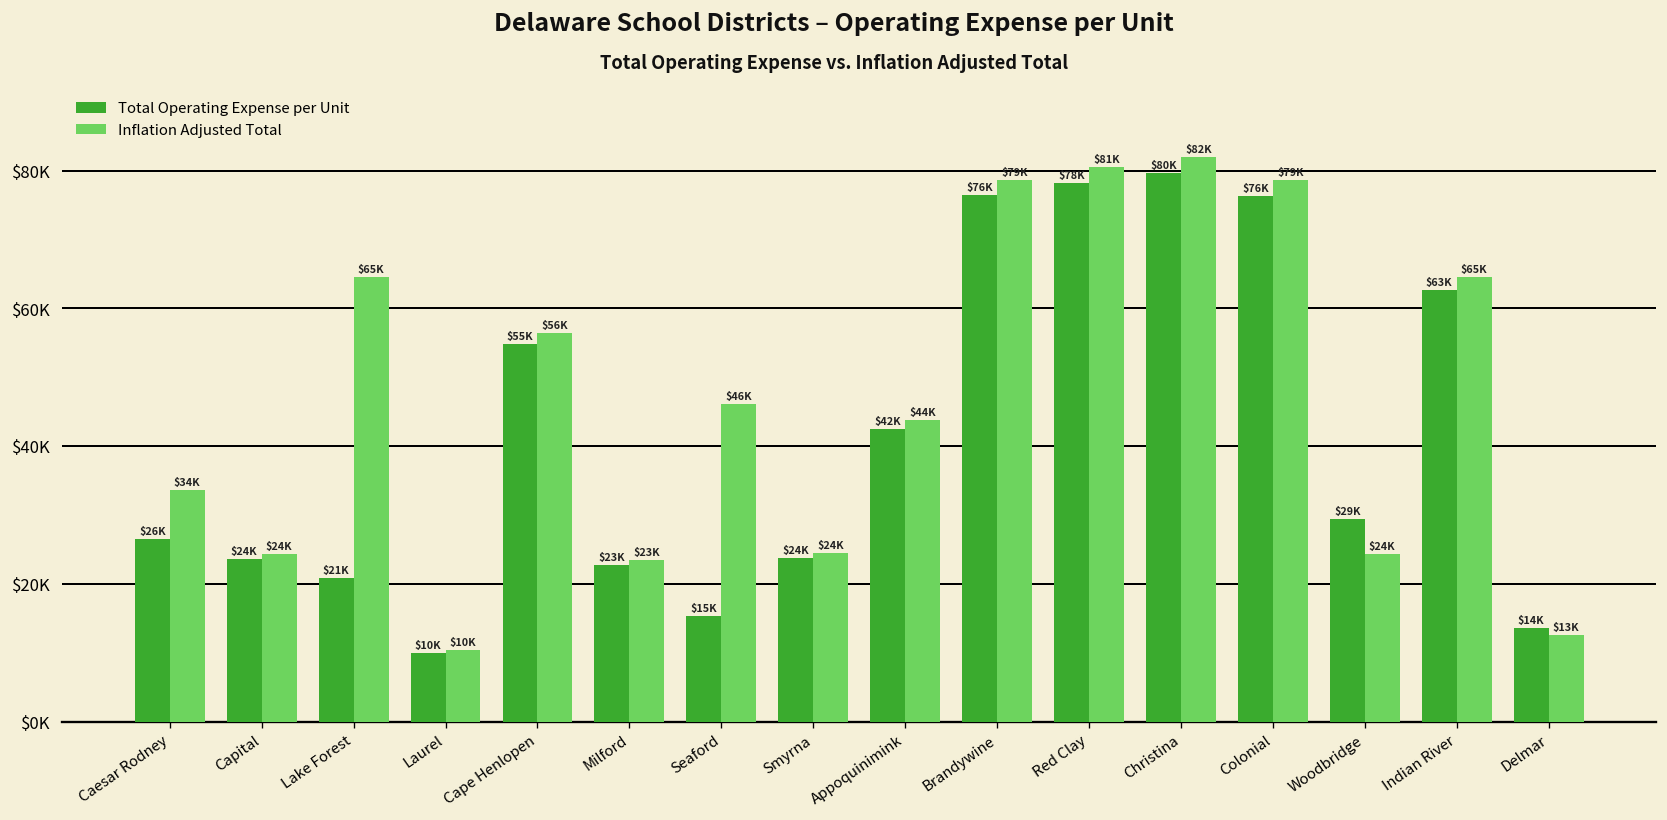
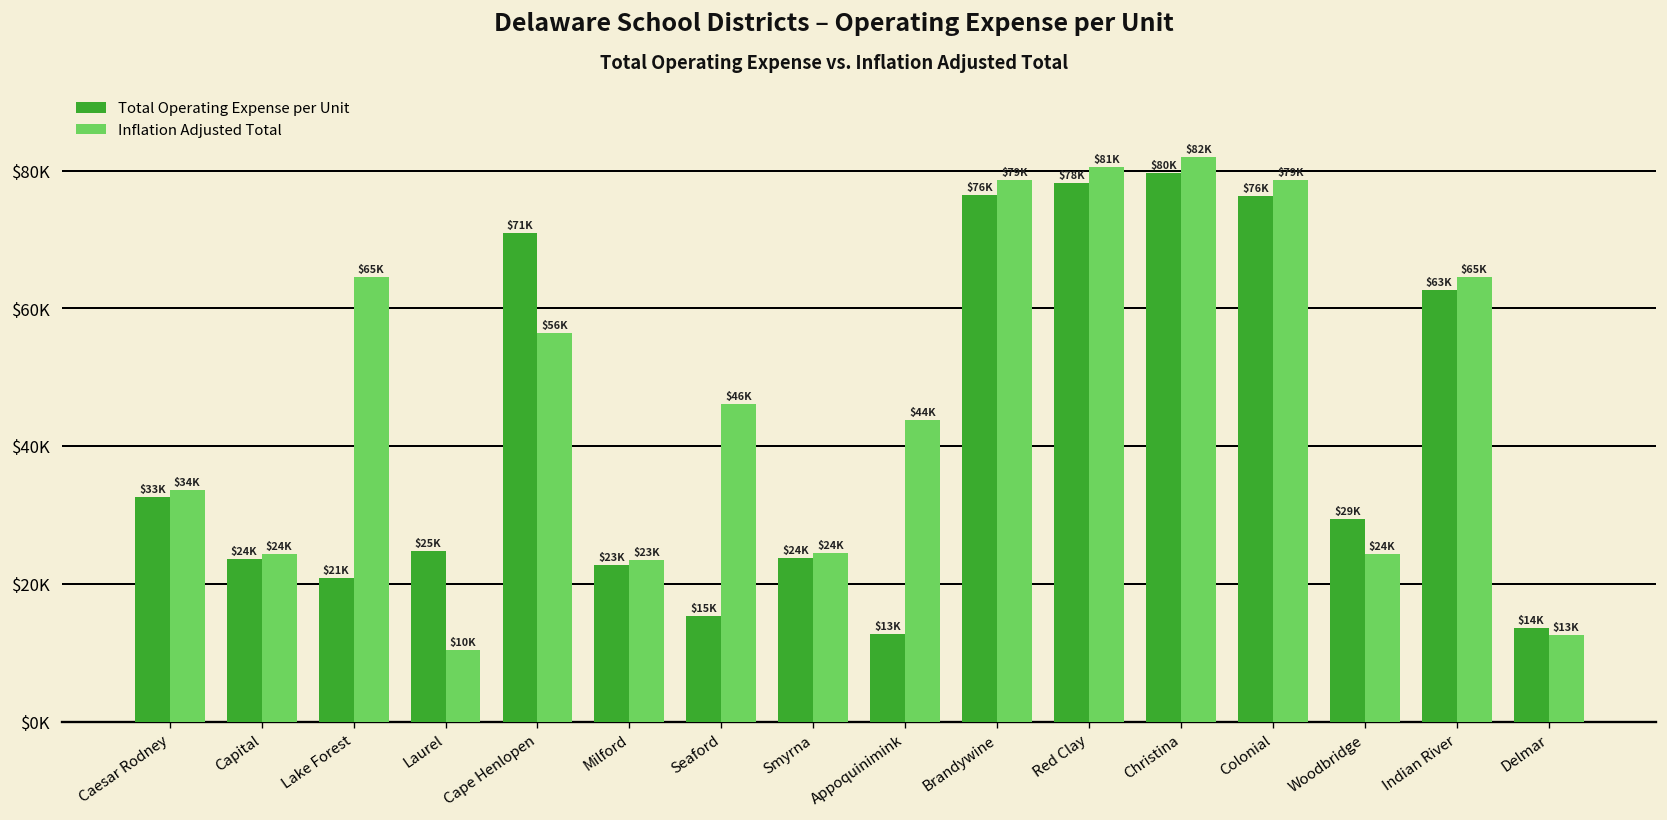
Total Operating Expense per Unit, Caesar Rodney: $26K -> $33K
Total Operating Expense per Unit, Laurel: $10K -> $25K
Total Operating Expense per Unit, Cape Henlopen: $55K -> $71K
Total Operating Expense per Unit, Appoquinimink: $42K -> $13K
